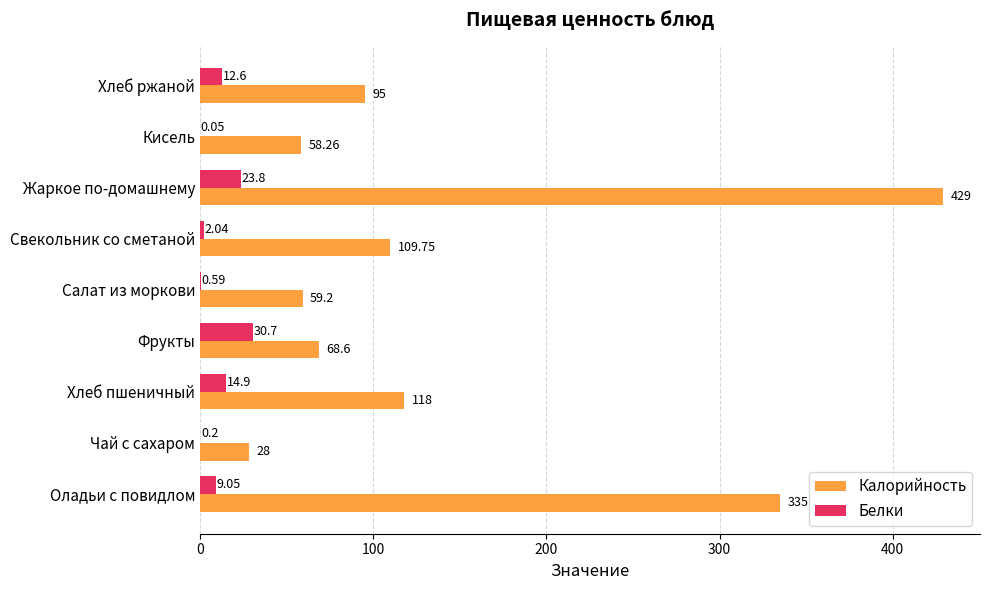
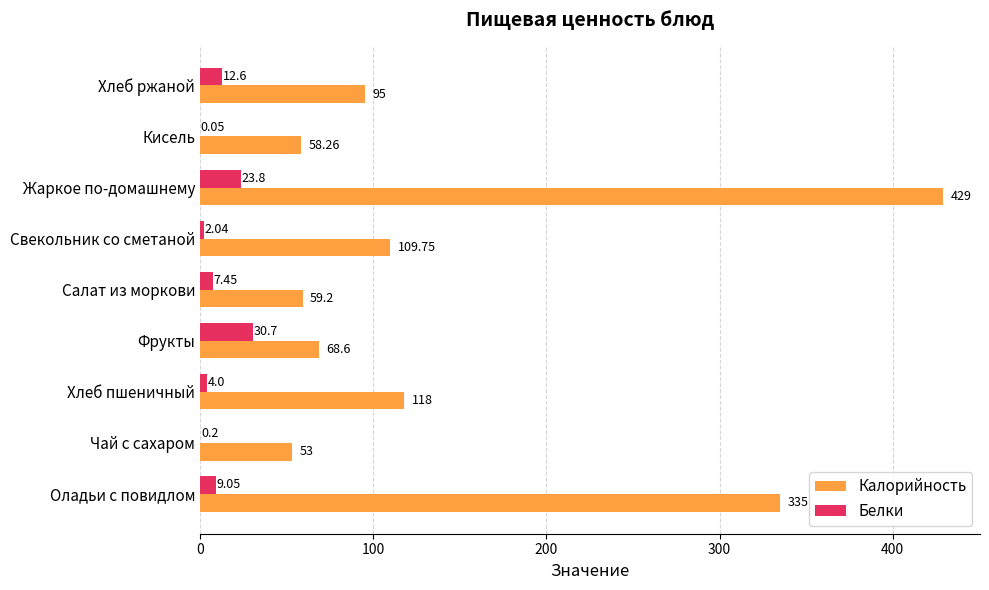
Белки, Салат из моркови: 0.59 -> 7.45
Белки, Хлеб пшеничный: 14.9 -> 4.0
Калорийность, Чай с сахаром: 28 -> 53
